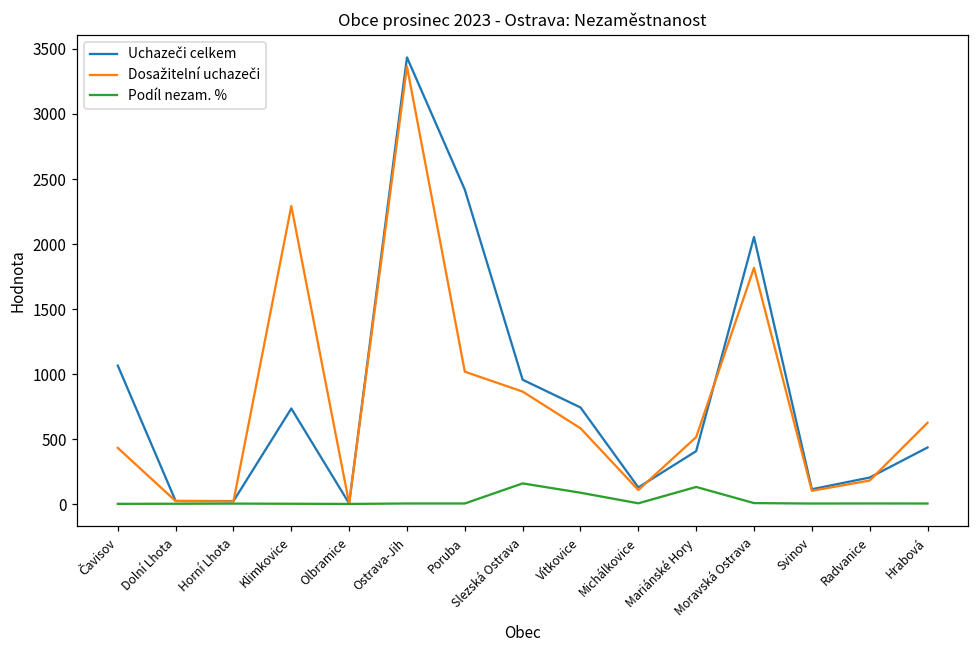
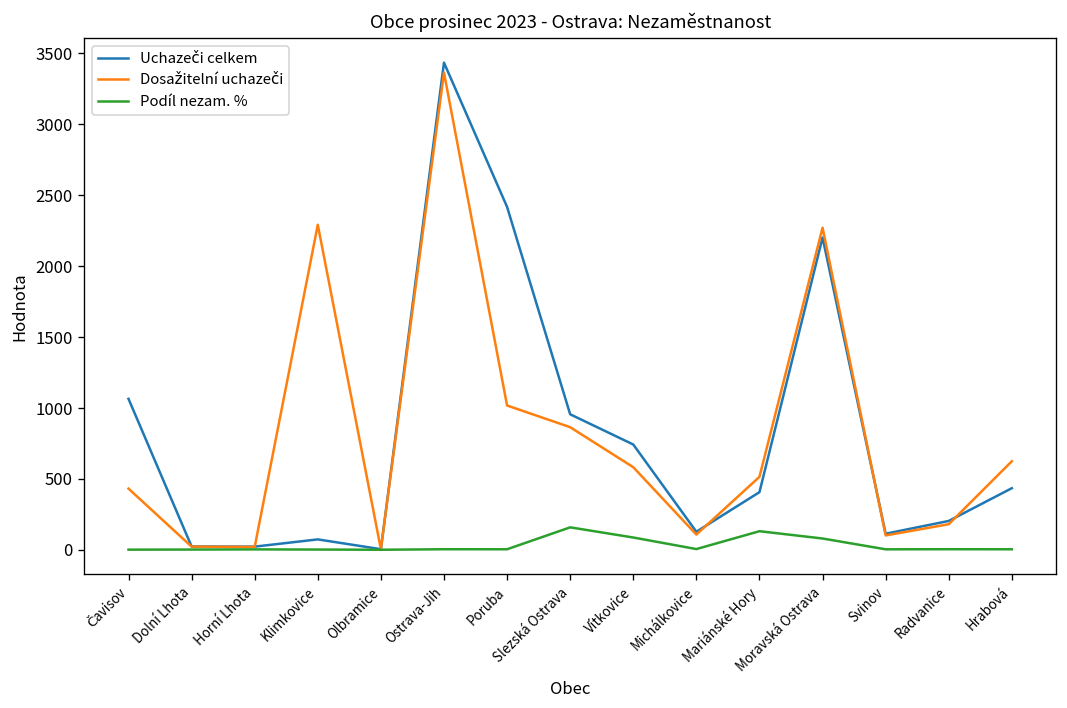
Uchazeči celkem, Klimkovice: 740 -> 70
Uchazeči celkem, Moravská Ostrava: 2050 -> 2200
Dosažitelní uchazeči, Moravská Ostrava: 1820 -> 2270
Podíl nezam. %, Moravská Ostrava: 10 -> 80
